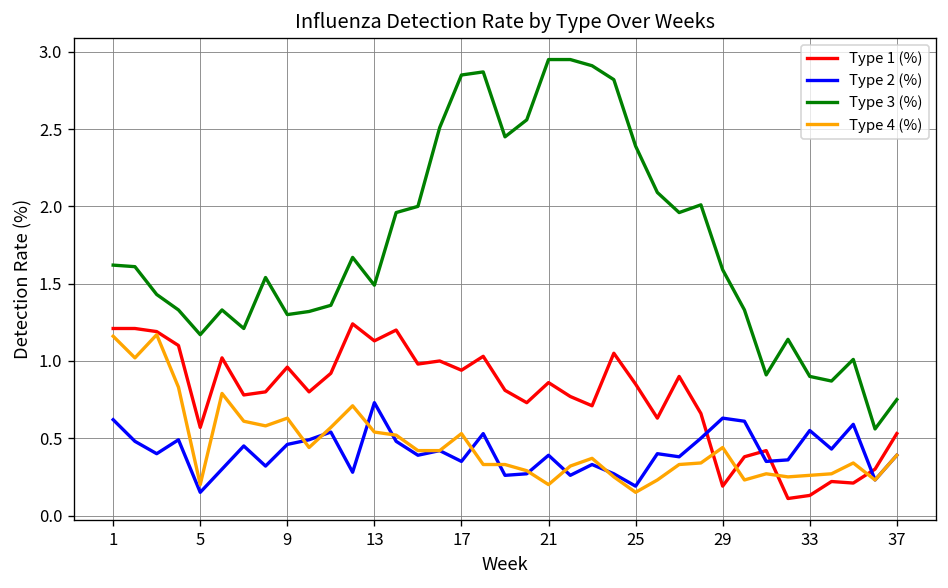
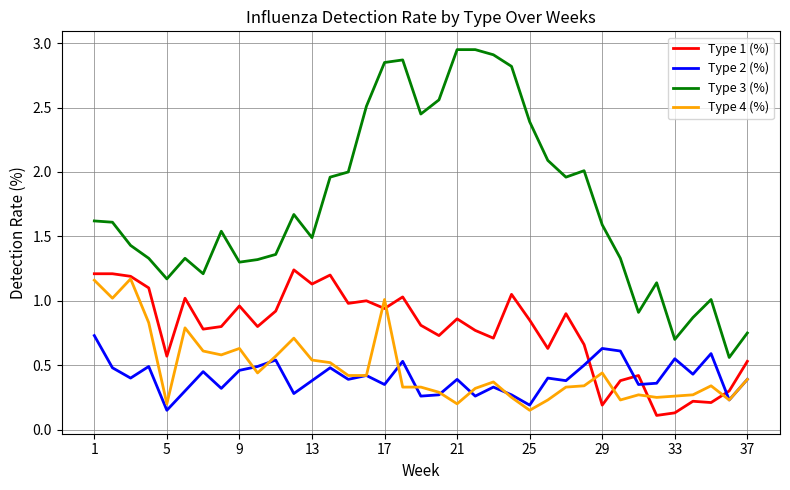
Type 2 (%), 1: 0.62 -> 0.73
Type 2 (%), 13: 0.73 -> 0.38
Type 4 (%), 17: 0.53 -> 1.01
Type 3 (%), 33: 0.9 -> 0.7
